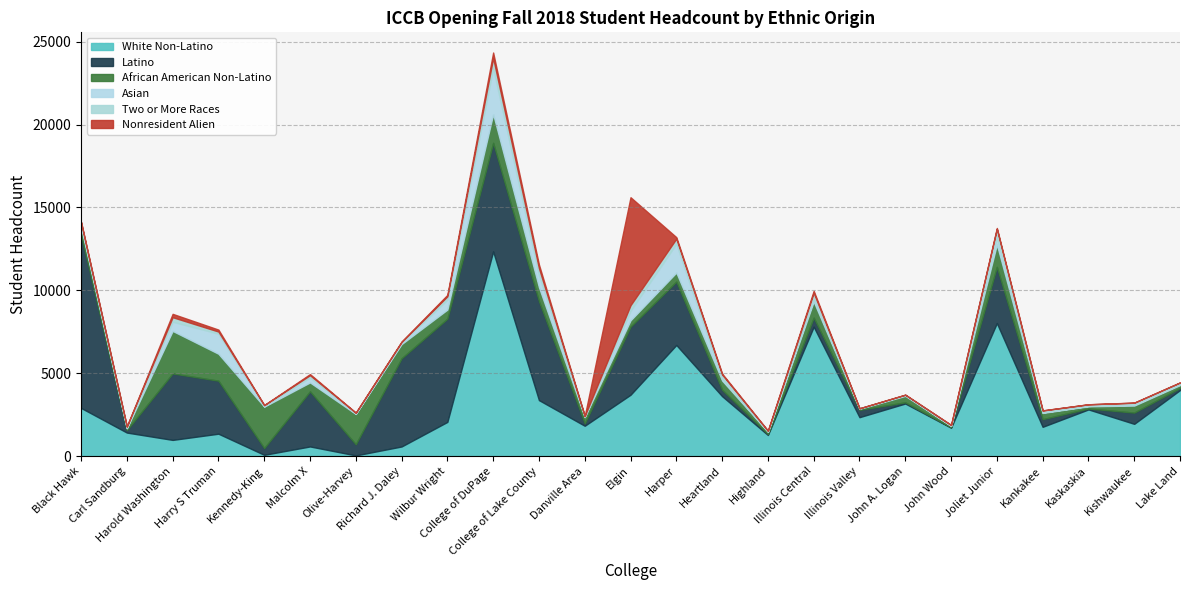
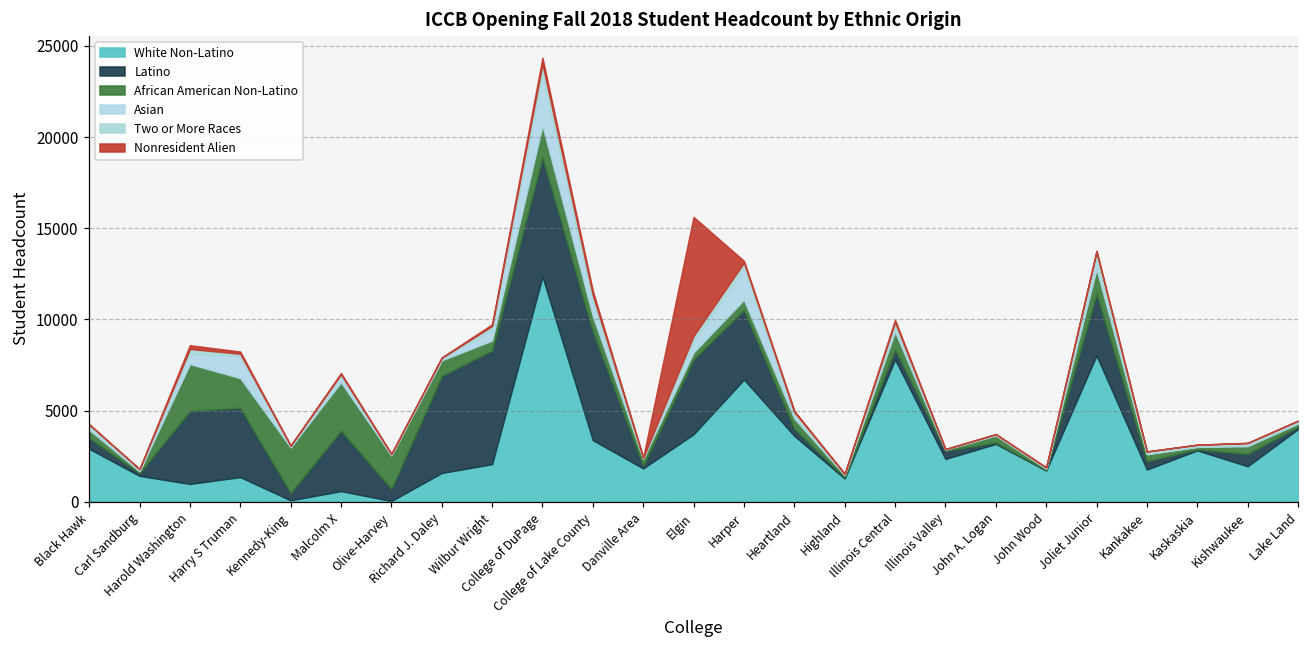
Latino, Black Hawk: 10500 -> 600
Latino, Harry S Truman: 3200 -> 3800
African American Non-Latino, Malcolm X: 500 -> 2600
White Non-Latino, Richard J. Daley: 600 -> 1600
